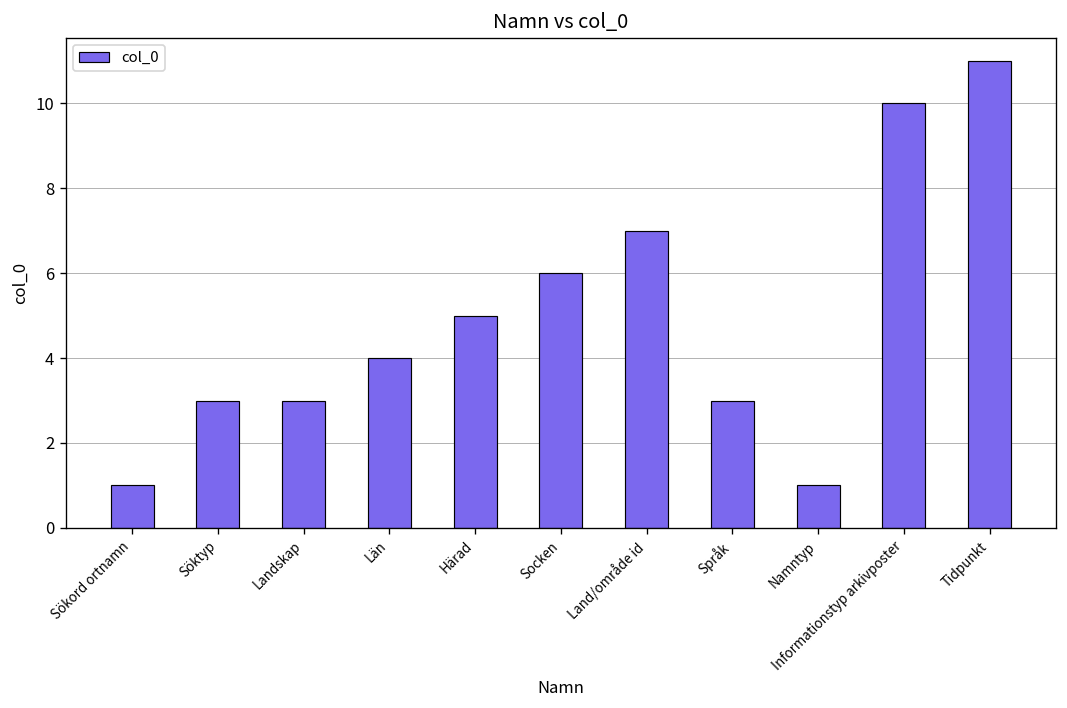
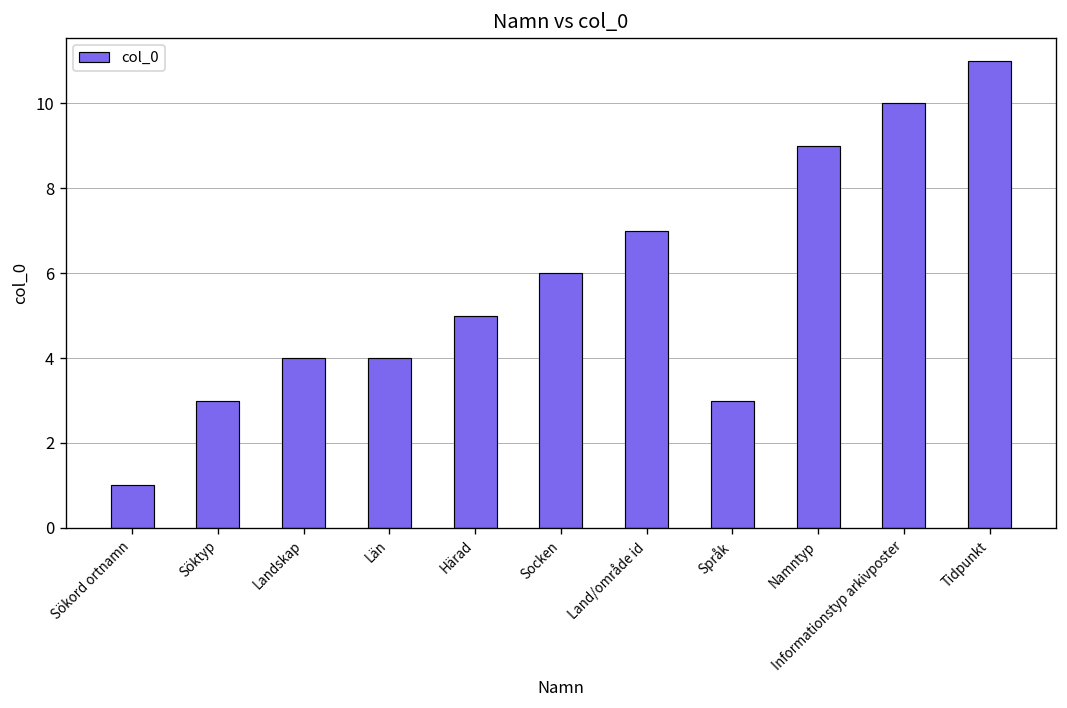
Landskap: 3 -> 4
Namntyp: 1 -> 9
